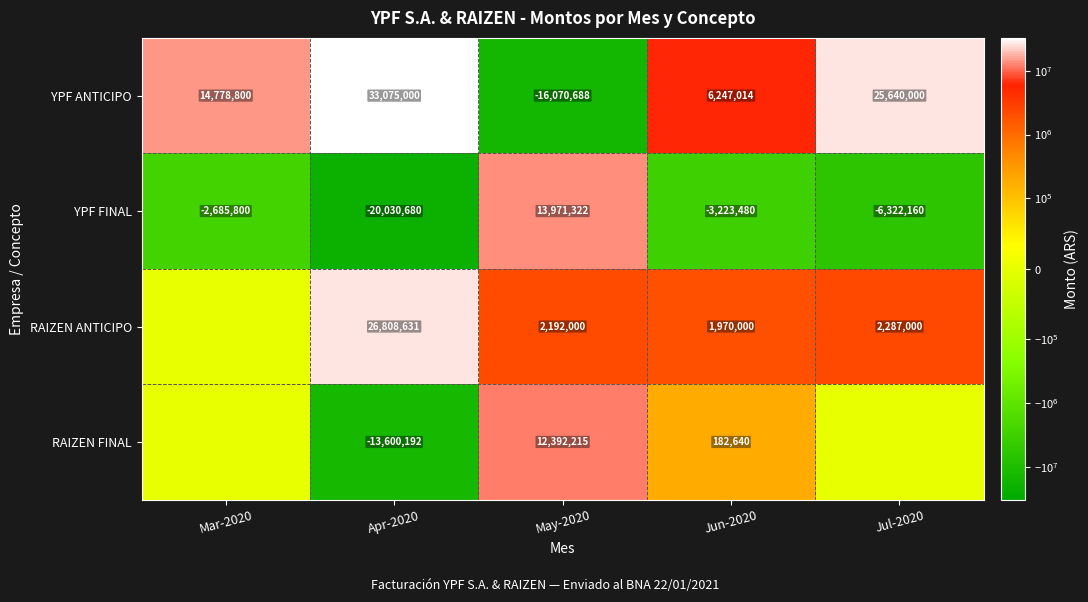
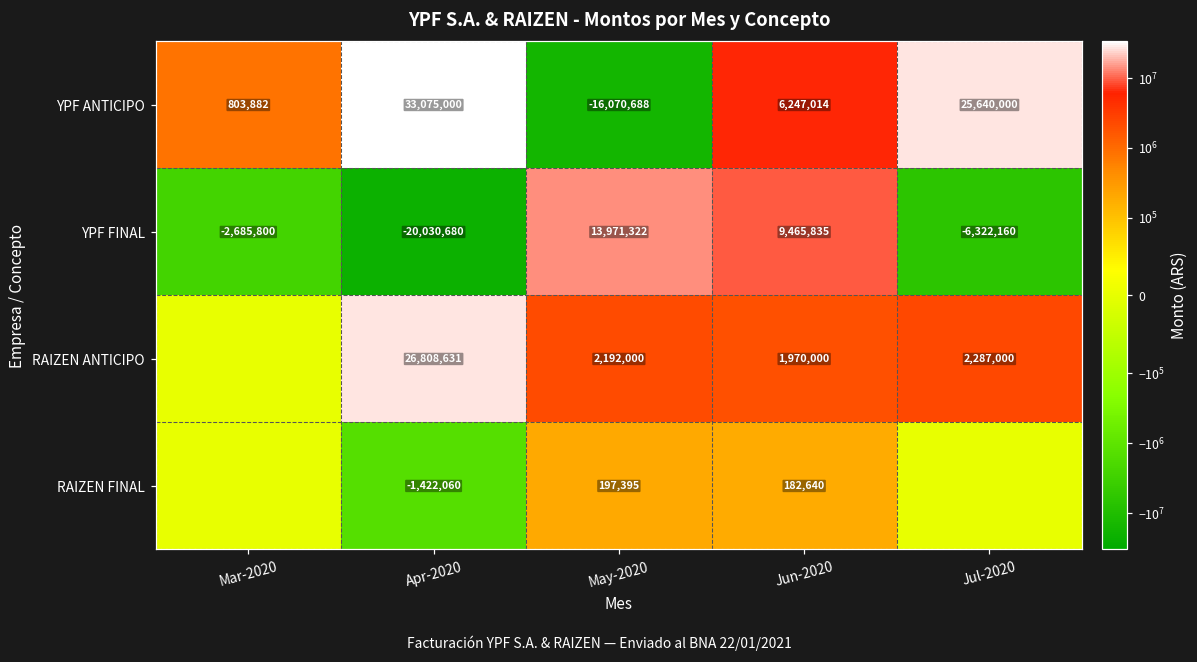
YPF ANTICIPO, Mar-2020: 14,778,800 -> 803,882
YPF FINAL, Jun-2020: -3,223,480 -> 9,465,835
RAIZEN FINAL, Apr-2020: -13,600,192 -> -1,422,060
RAIZEN FINAL, May-2020: 12,392,215 -> 197,395
